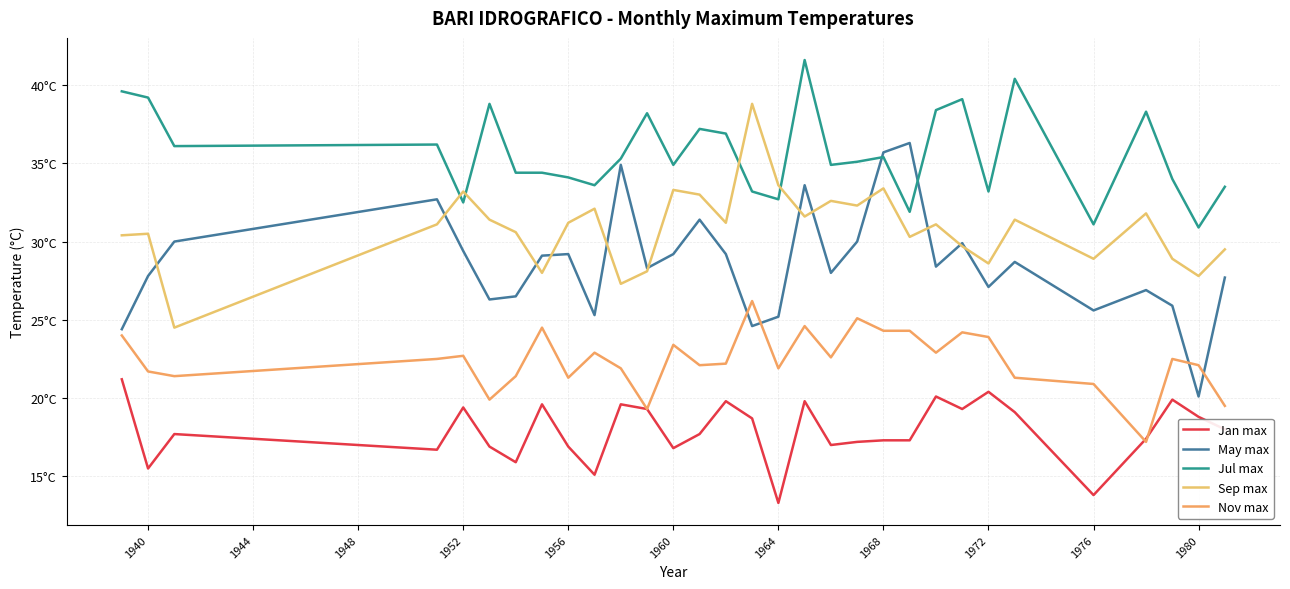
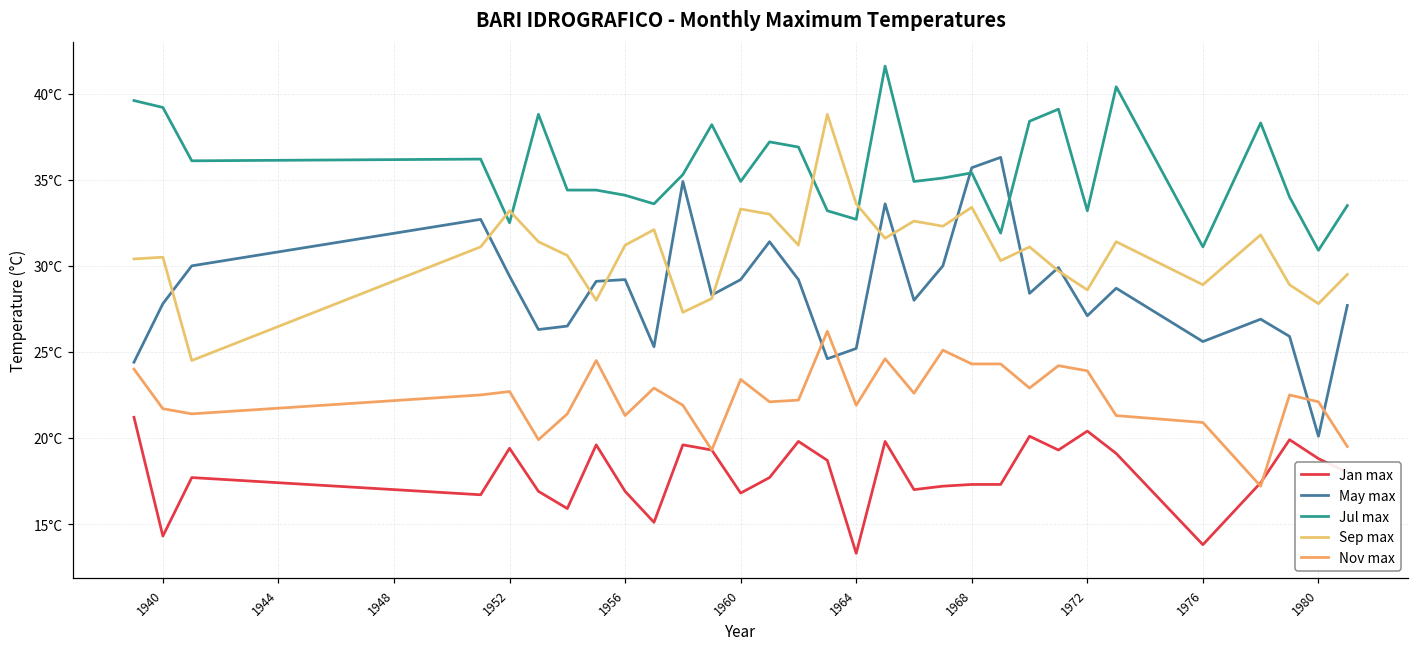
Jan max, 1940: 15.5°C -> 14.3°C
